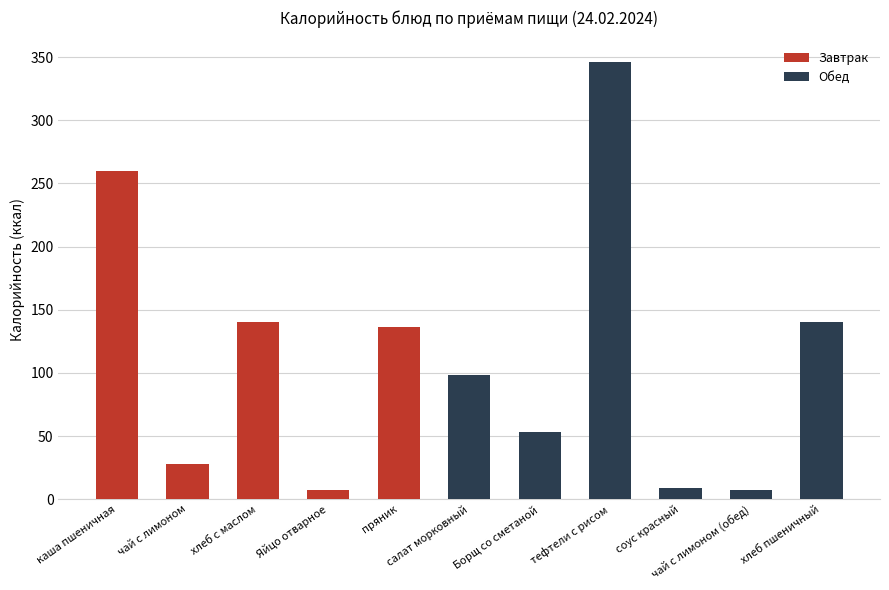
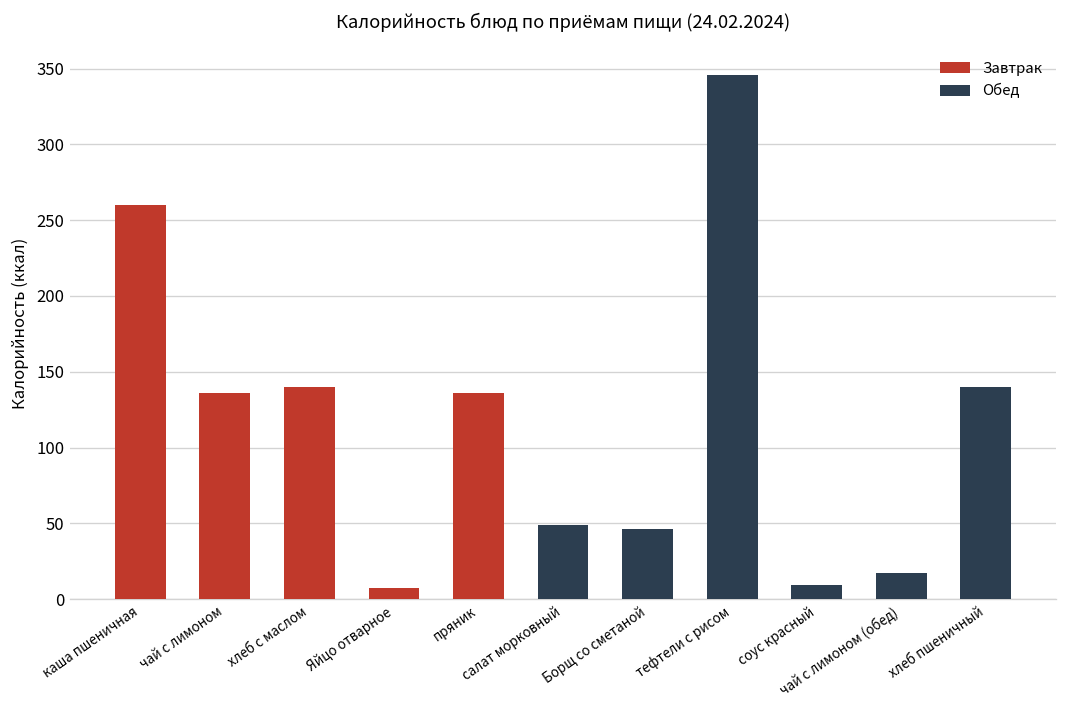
Завтрак, чай с лимоном: 28 -> 136
Обед, салат морковный: 98 -> 49
Обед, Борщ со сметаной: 53 -> 46
Обед, чай с лимоном (обед): 7 -> 17
